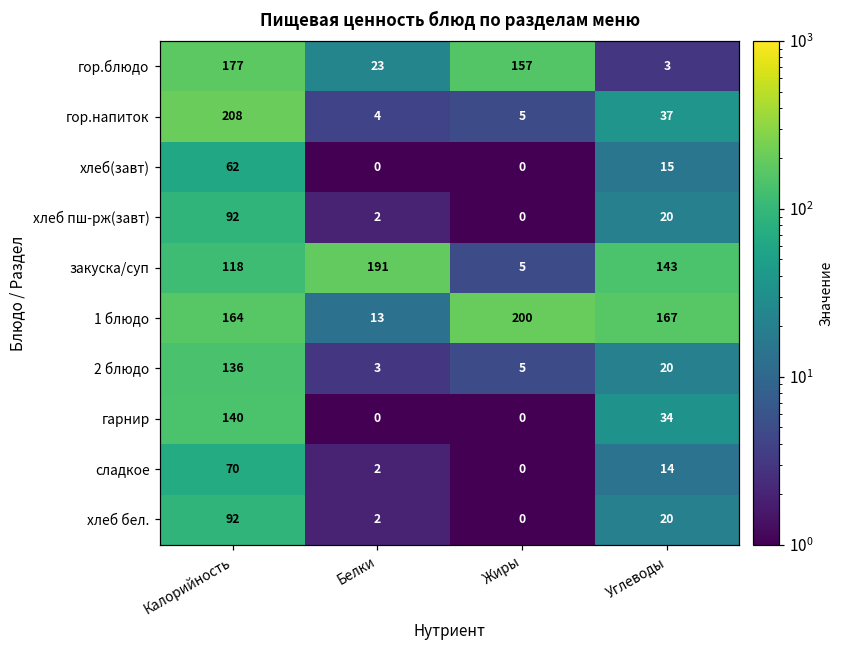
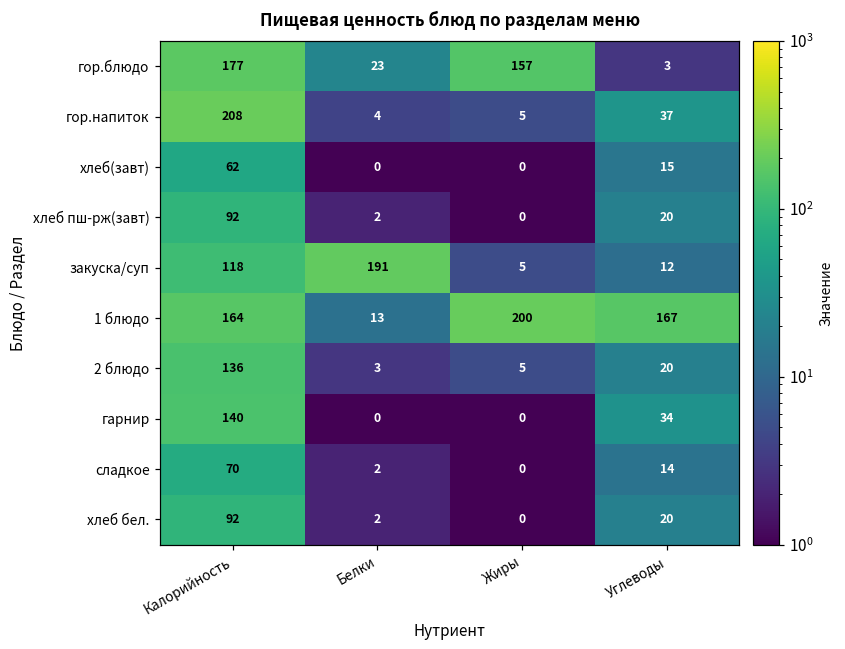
закуска/суп, Углеводы: 143 -> 12
